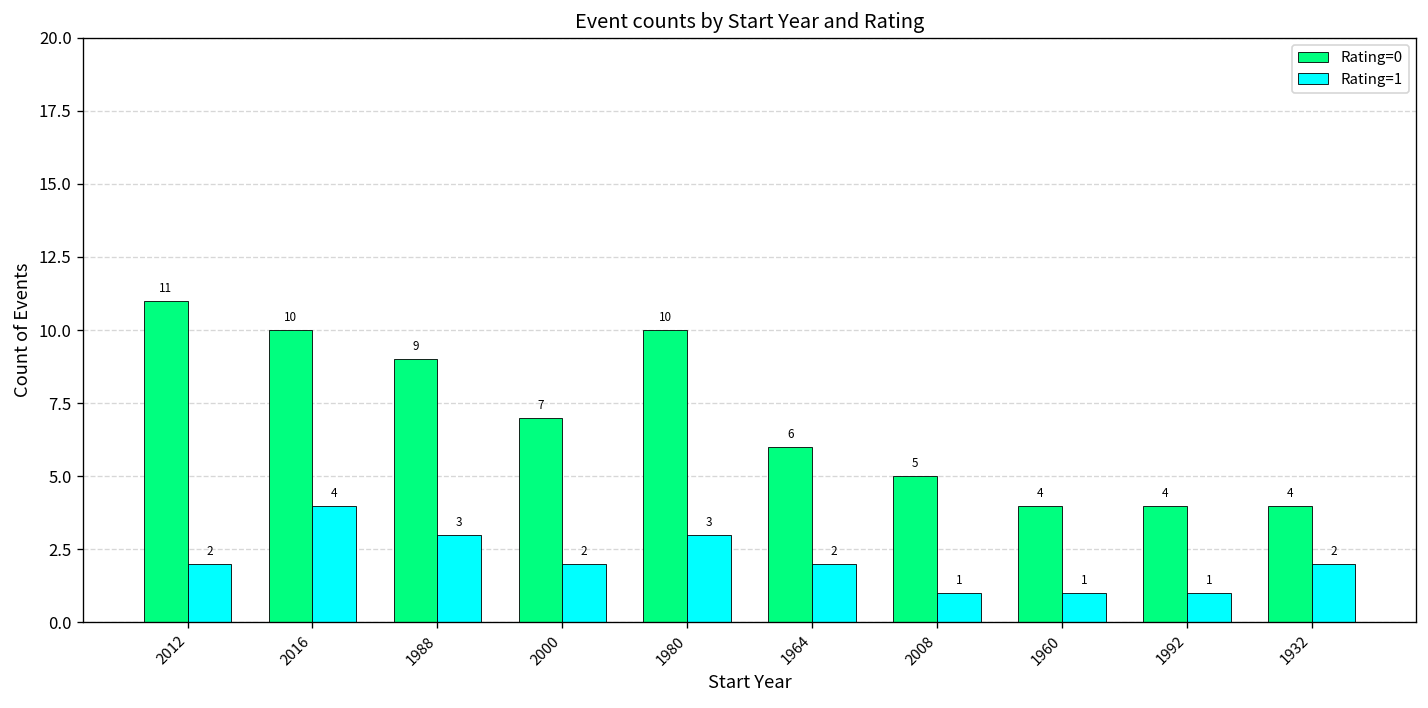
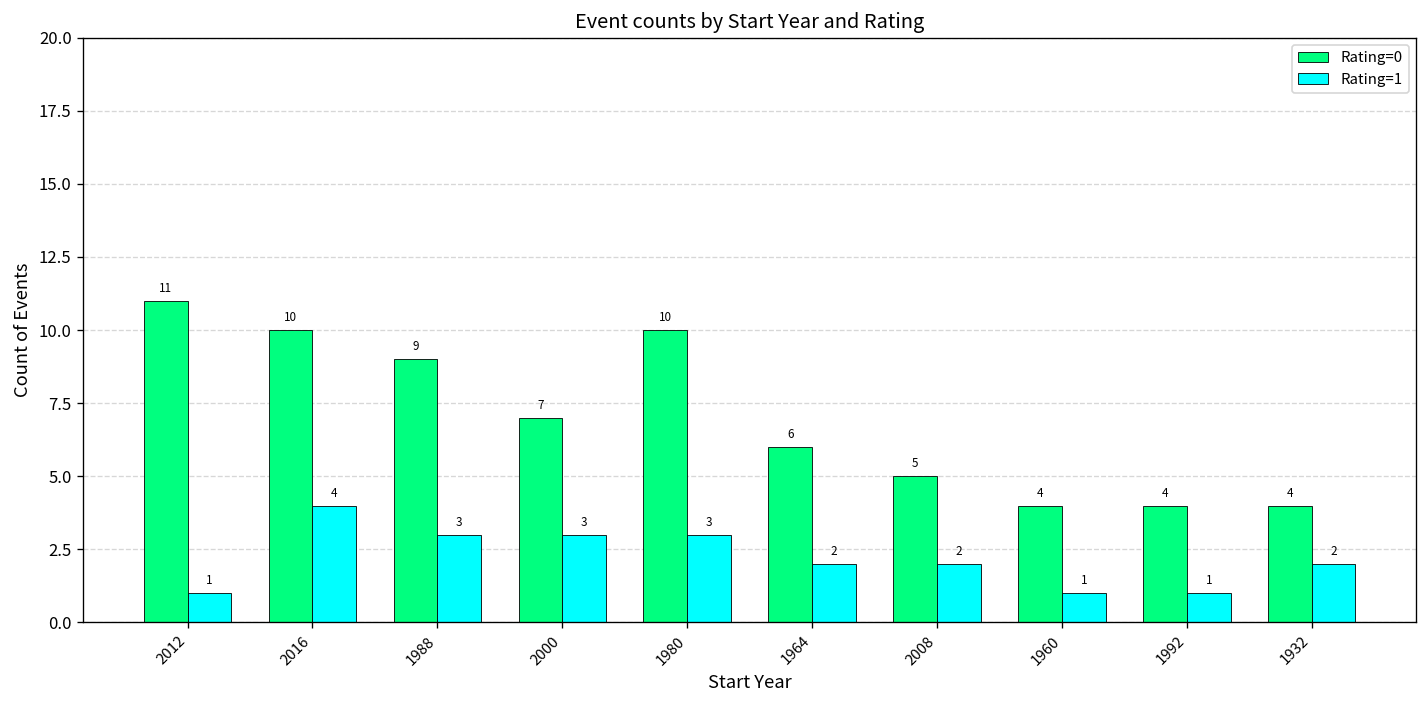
Rating=1, 2012: 2 -> 1
Rating=1, 2000: 2 -> 3
Rating=1, 2008: 1 -> 2
